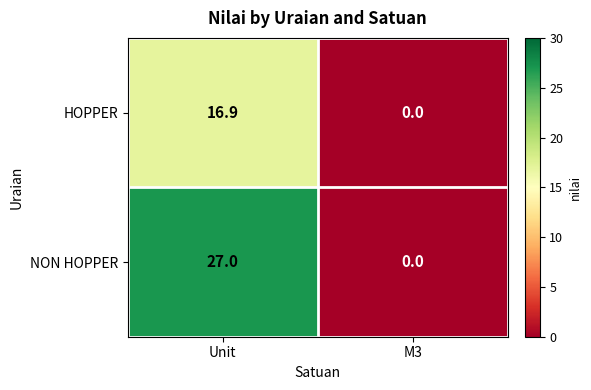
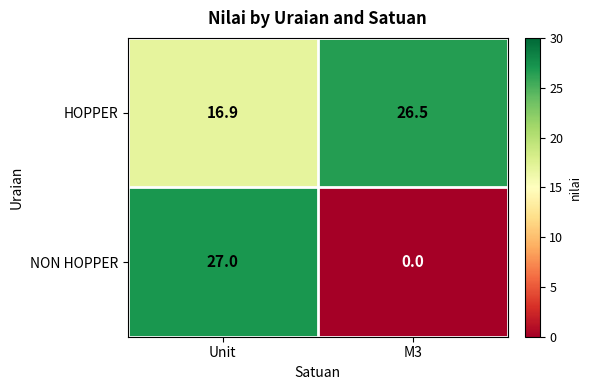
HOPPER, M3: 0.0 -> 26.5
